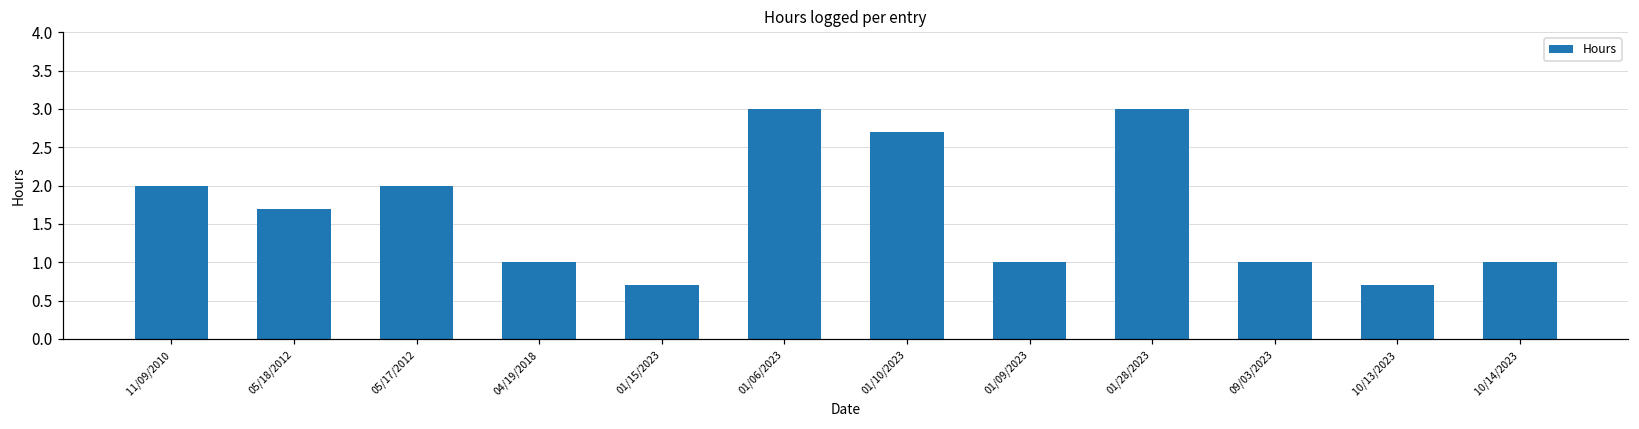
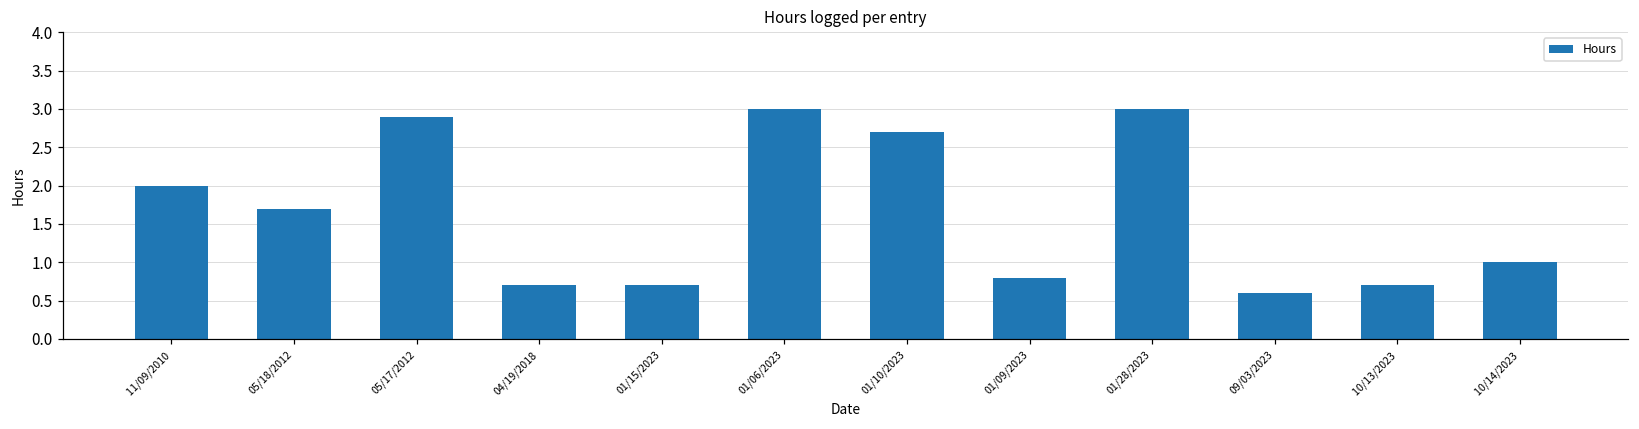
05/17/2012: 2.0 -> 2.9
04/19/2018: 1.0 -> 0.7
01/09/2023: 1.0 -> 0.8
09/03/2023: 1.0 -> 0.6
